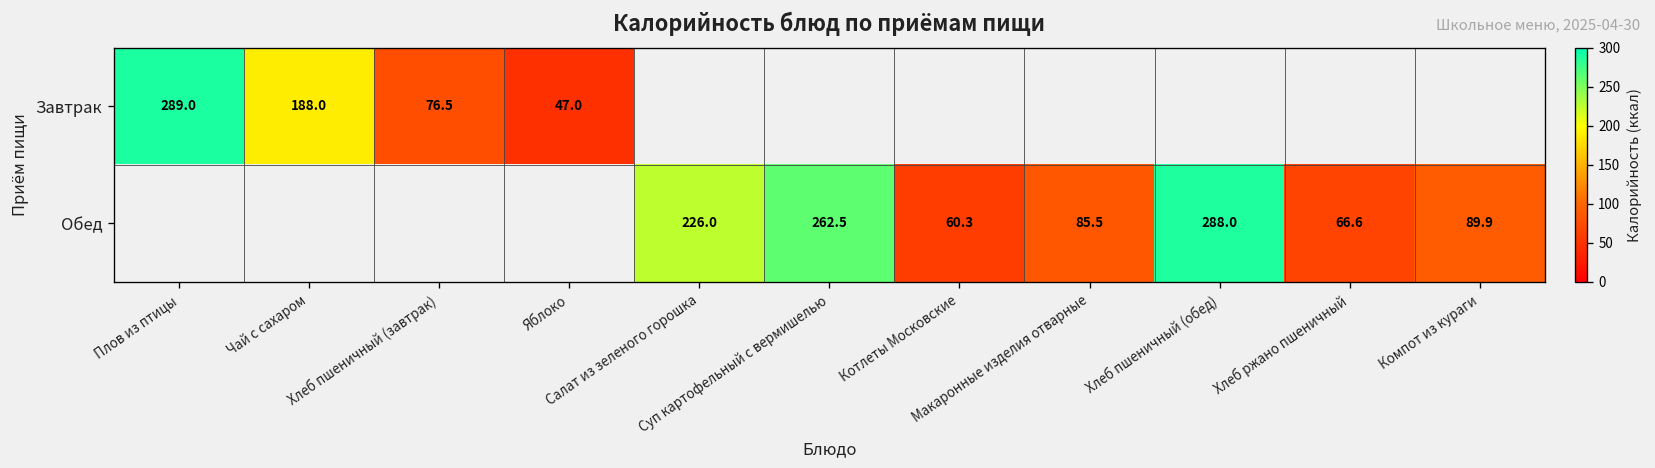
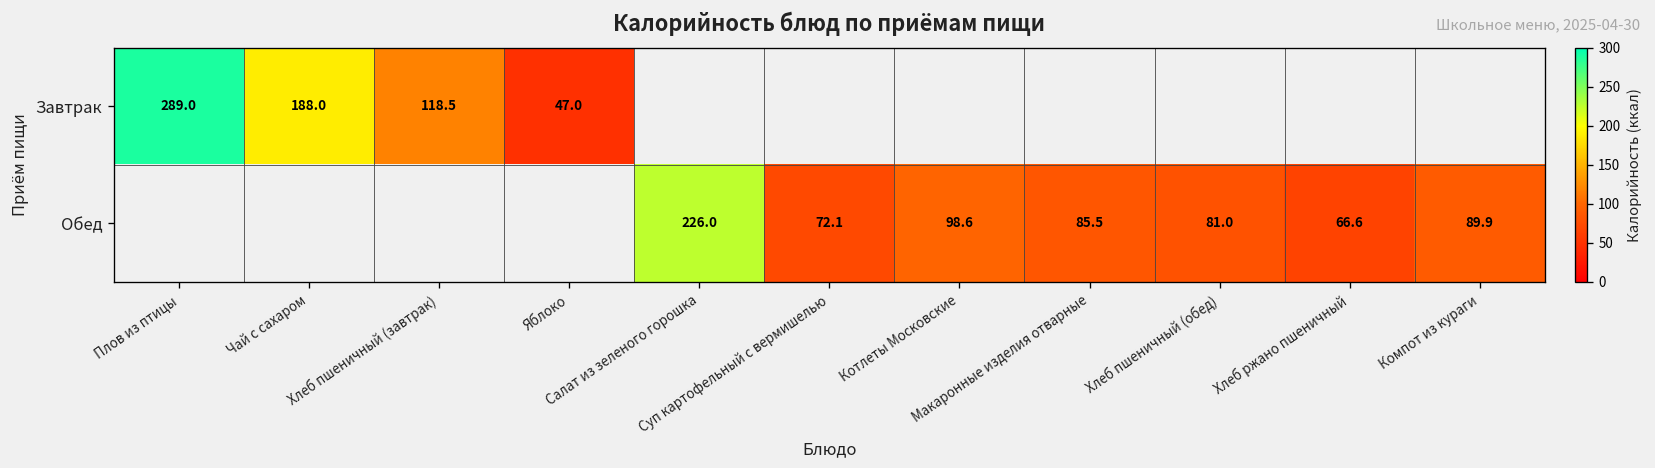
Завтрак, Хлеб пшеничный (завтрак): 76.5 -> 118.5
Обед, Суп картофельный с вермишелью: 262.5 -> 72.1
Обед, Котлеты Московские: 60.3 -> 98.6
Обед, Хлеб пшеничный (обед): 288.0 -> 81.0
